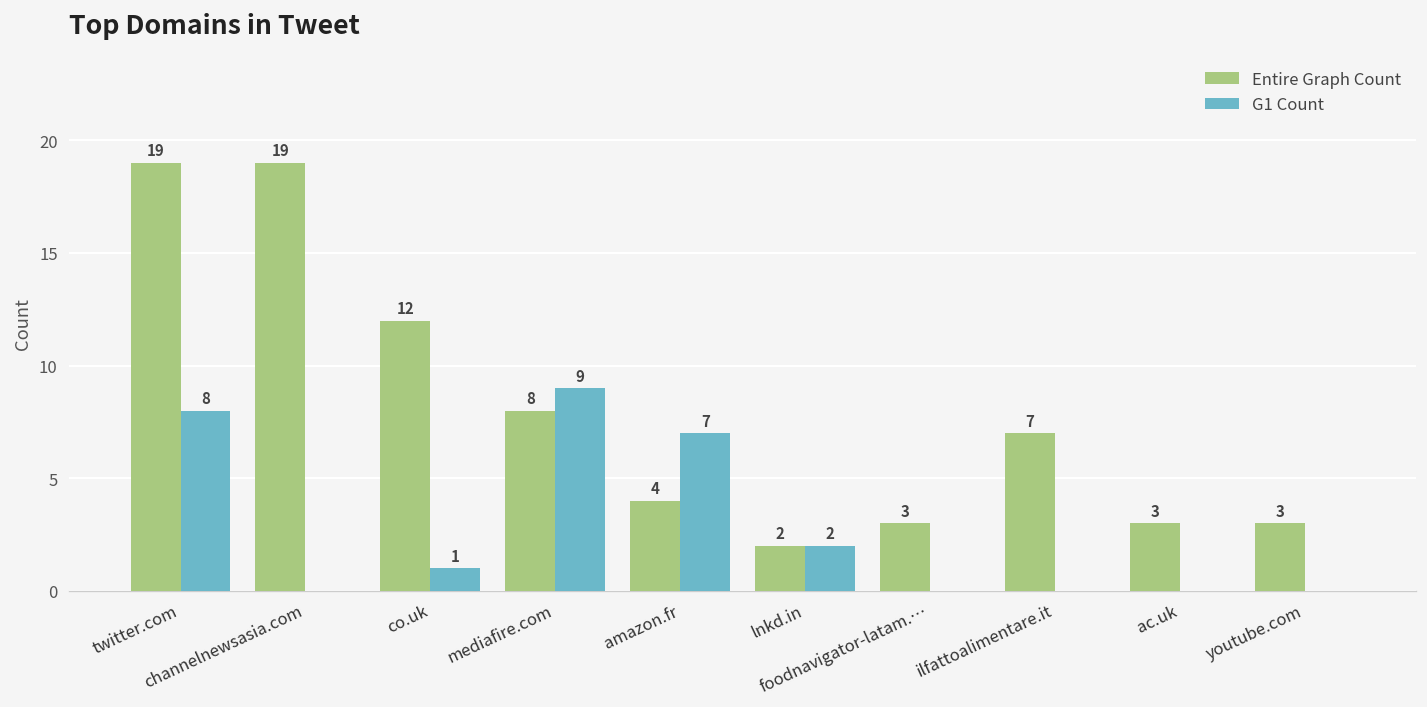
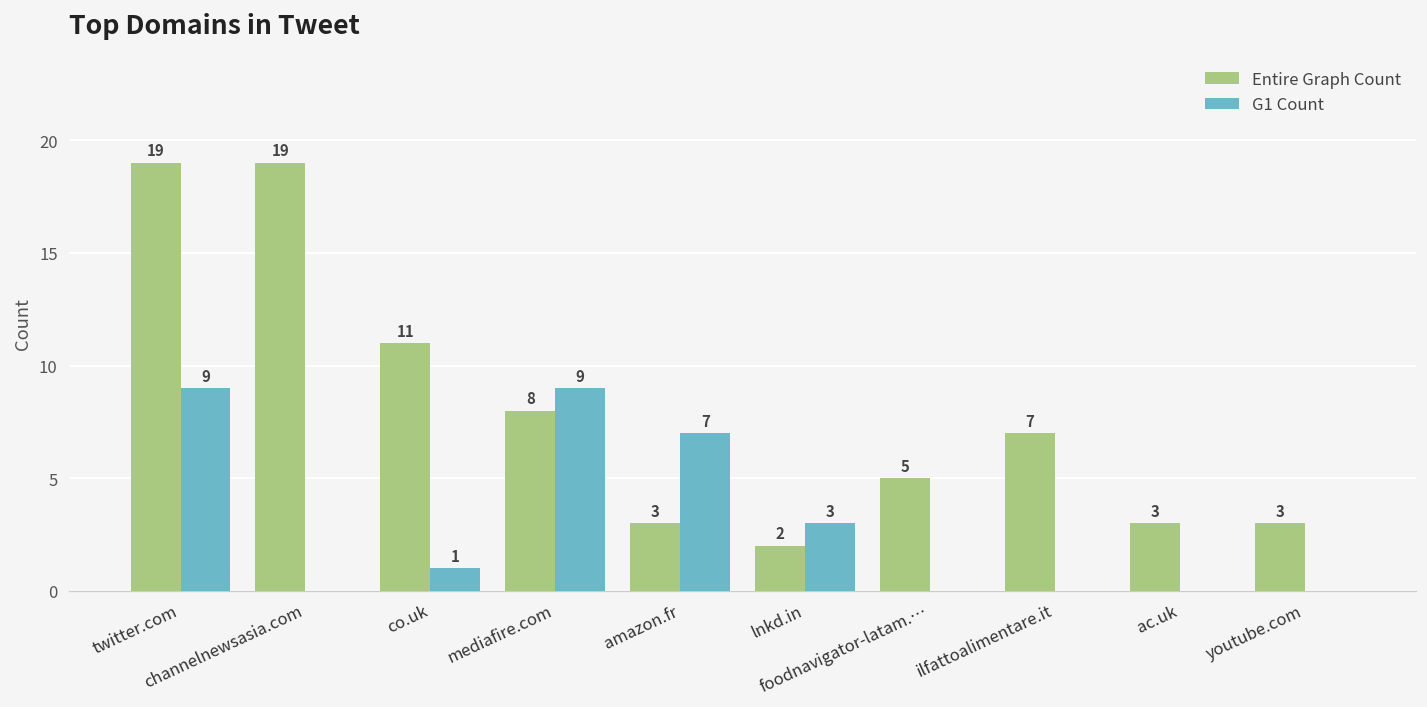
G1 Count, twitter.com: 8 -> 9
Entire Graph Count, co.uk: 12 -> 11
Entire Graph Count, amazon.fr: 4 -> 3
G1 Count, lnkd.in: 2 -> 3
Entire Graph Count, foodnavigator-latam.…: 3 -> 5
